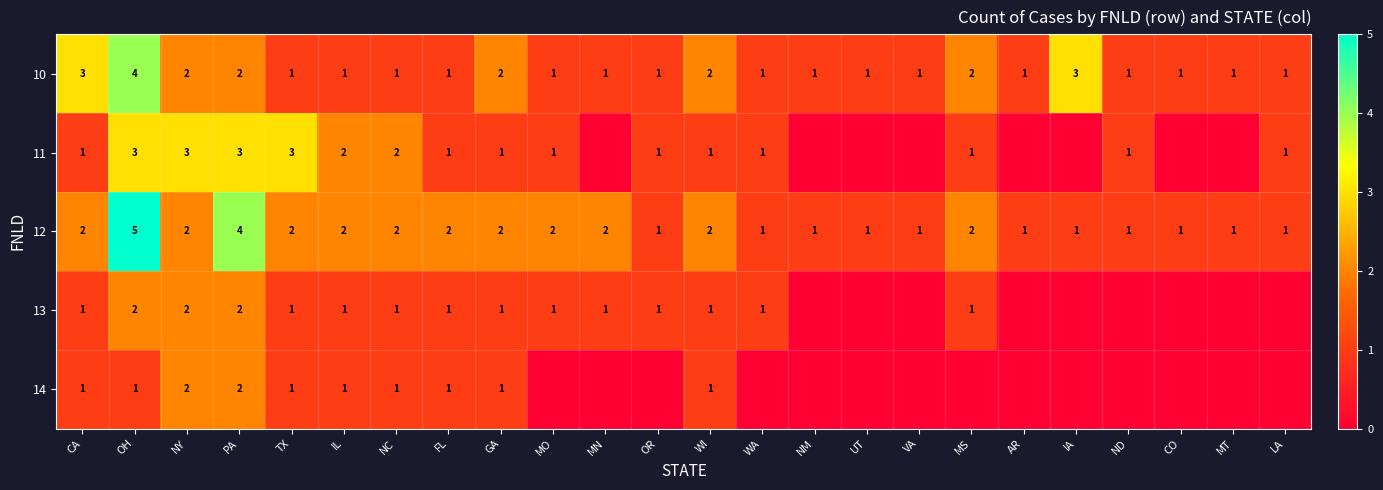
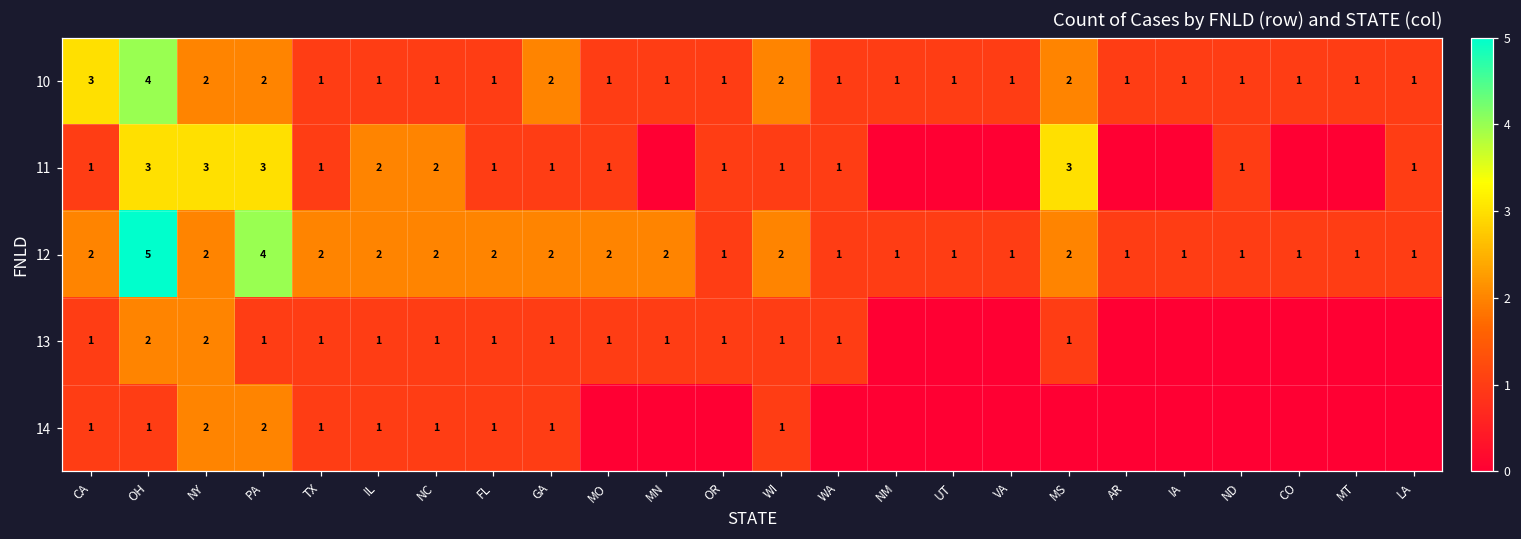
10, IA: 3 -> 1
11, TX: 3 -> 1
11, MS: 1 -> 3
13, PA: 2 -> 1
